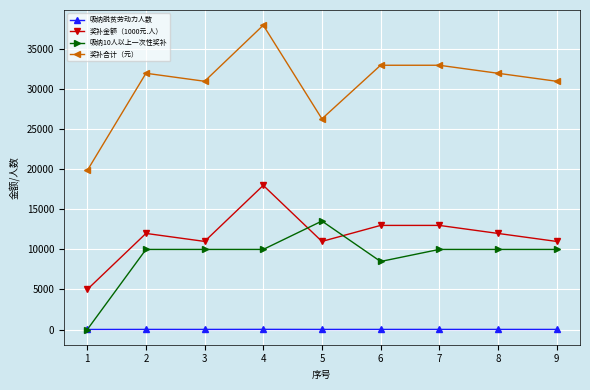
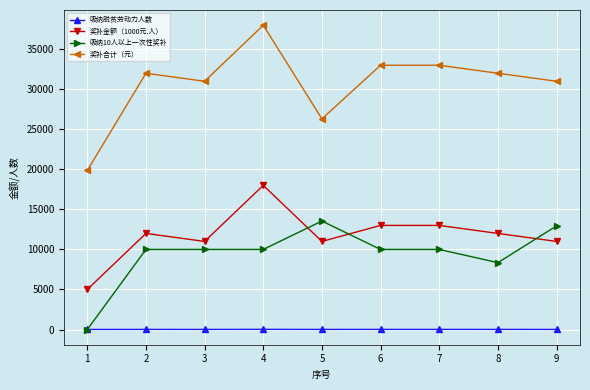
吸纳10人以上一次性奖补, 6: 8000 -> 10000
吸纳10人以上一次性奖补, 8: 10000 -> 8000
吸纳10人以上一次性奖补, 9: 10000 -> 13000
